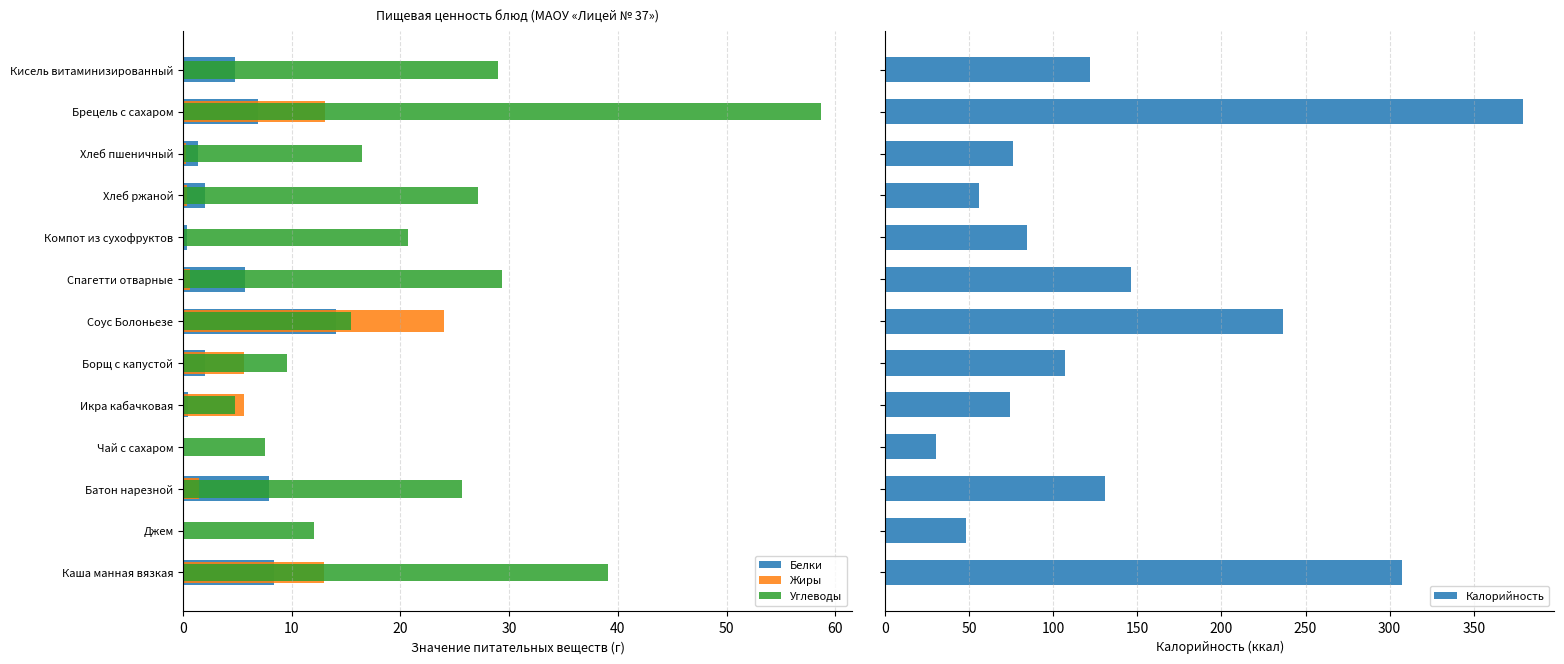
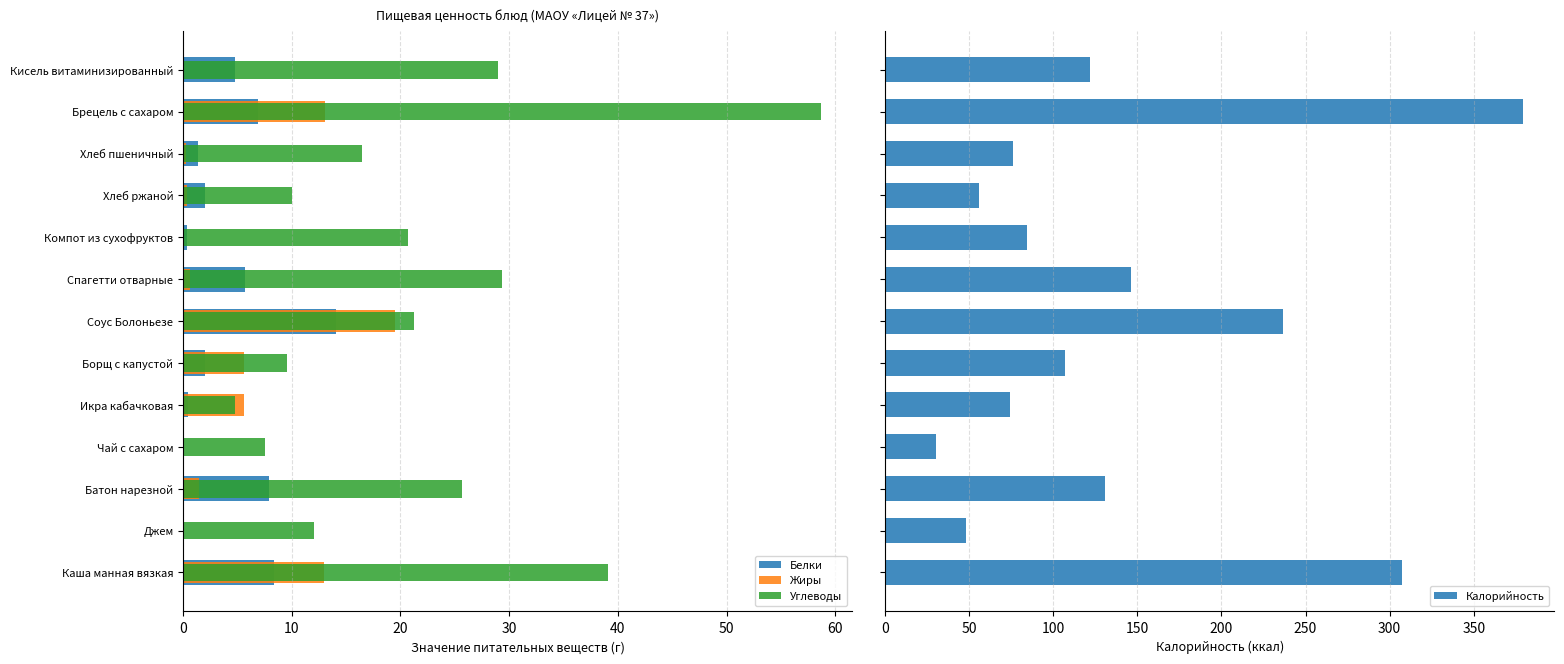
Пищевая ценность блюд (МАОУ «Лицей № 37»), Углеводы, Хлеб ржаной: 27.1 -> 10.0
Пищевая ценность блюд (МАОУ «Лицей № 37»), Жиры, Соус Болоньезе: 24.0 -> 19.5
Пищевая ценность блюд (МАОУ «Лицей № 37»), Углеводы, Соус Болоньезе: 15.4 -> 21.2
